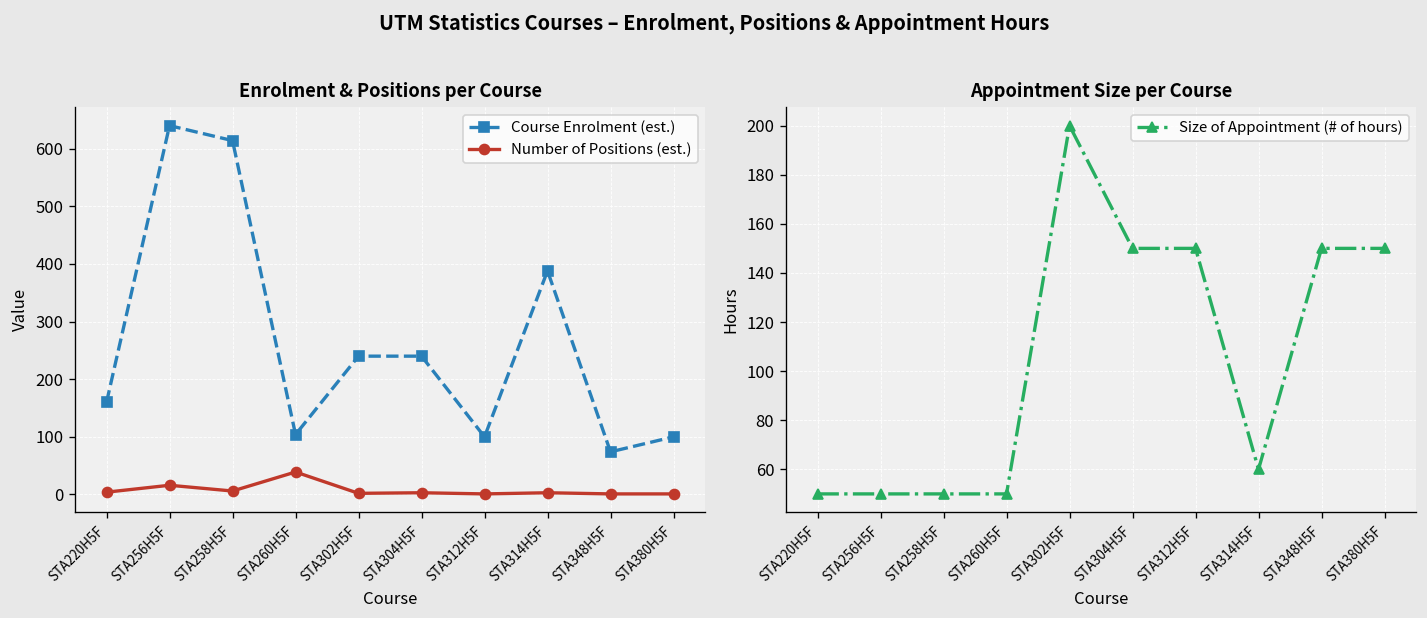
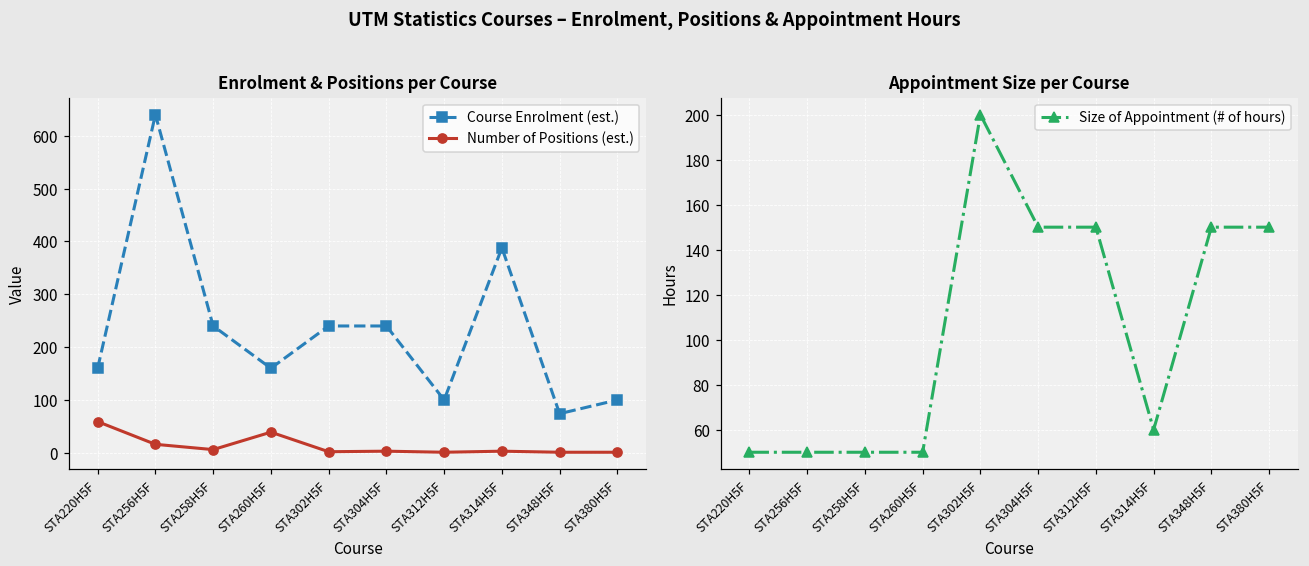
Enrolment & Positions per Course, Number of Positions (est.), STA220H5F: 0 -> 60
Enrolment & Positions per Course, Course Enrolment (est.), STA258H5F: 610 -> 240
Enrolment & Positions per Course, Course Enrolment (est.), STA260H5F: 100 -> 160
